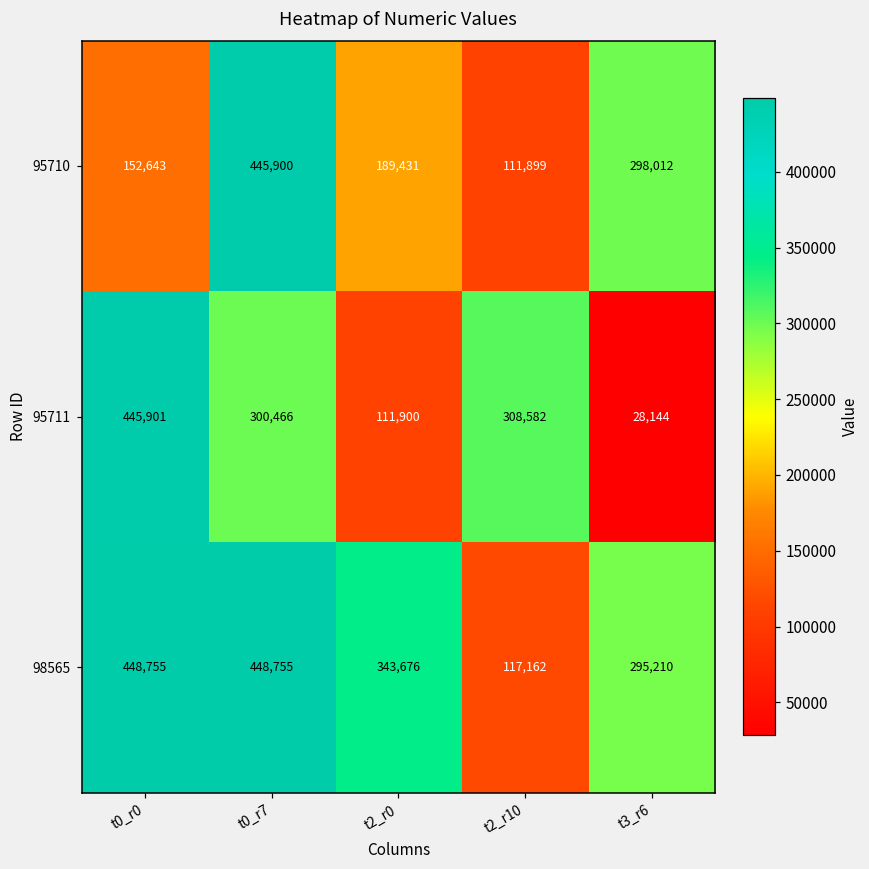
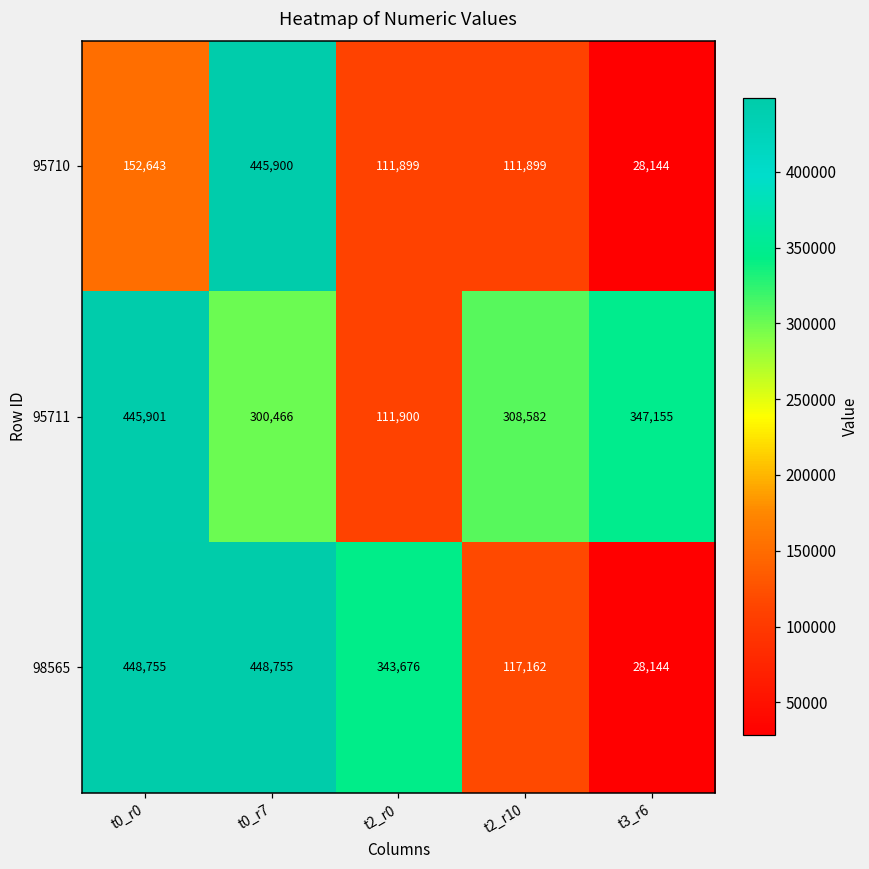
95710, t2_r0: 189,431 -> 111,899
95710, t3_r6: 298,012 -> 28,144
95711, t3_r6: 28,144 -> 347,155
98565, t3_r6: 295,210 -> 28,144
